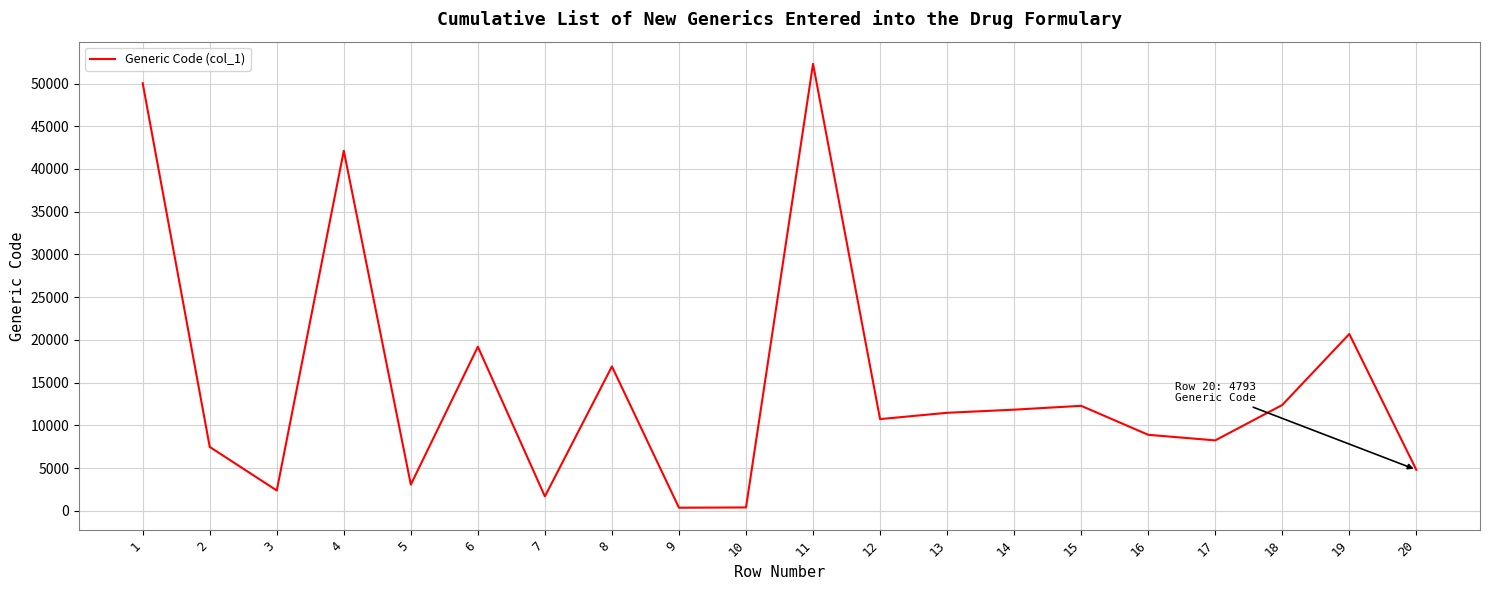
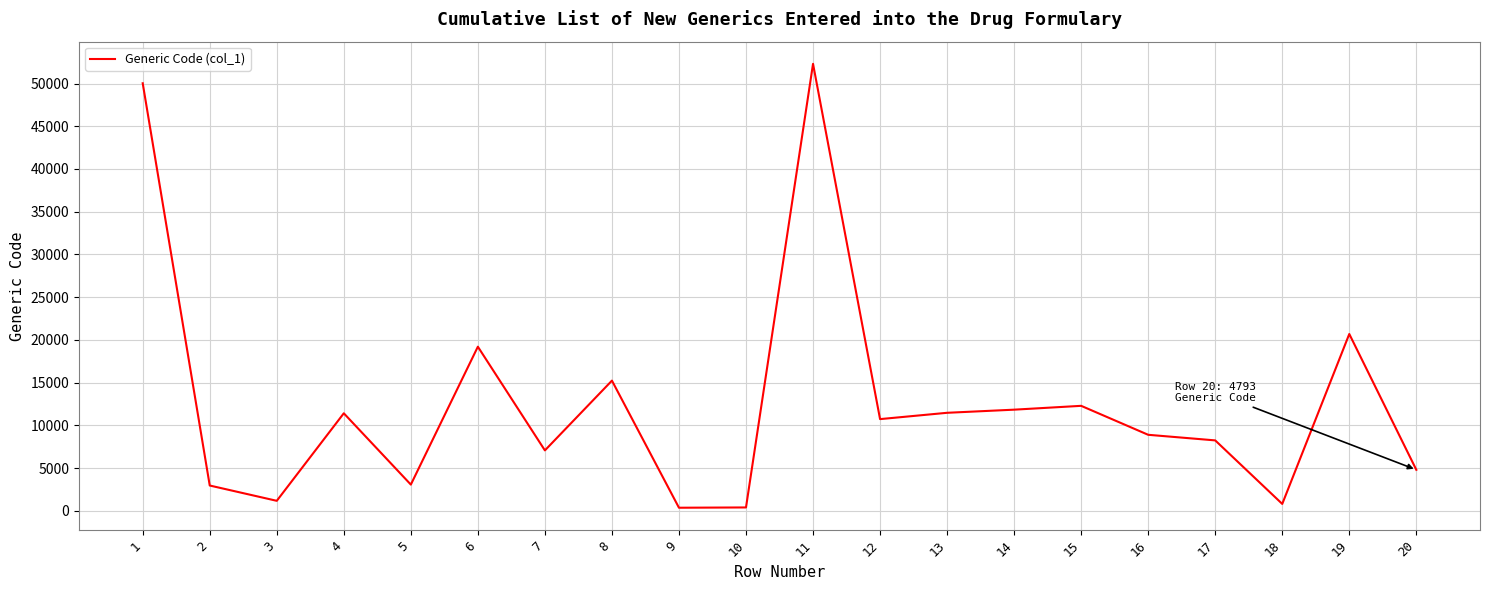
2: 7000 -> 3000
3: 2000 -> 1000
4: 42000 -> 11000
7: 2000 -> 7000
8: 17000 -> 15000
18: 12000 -> 1000
